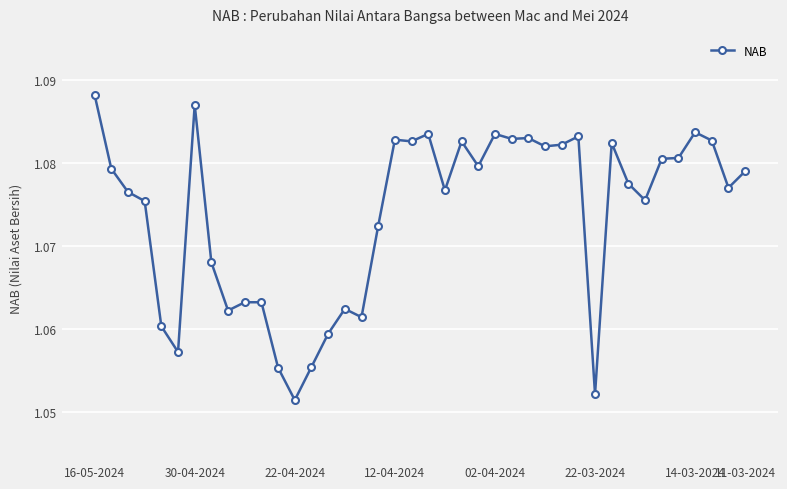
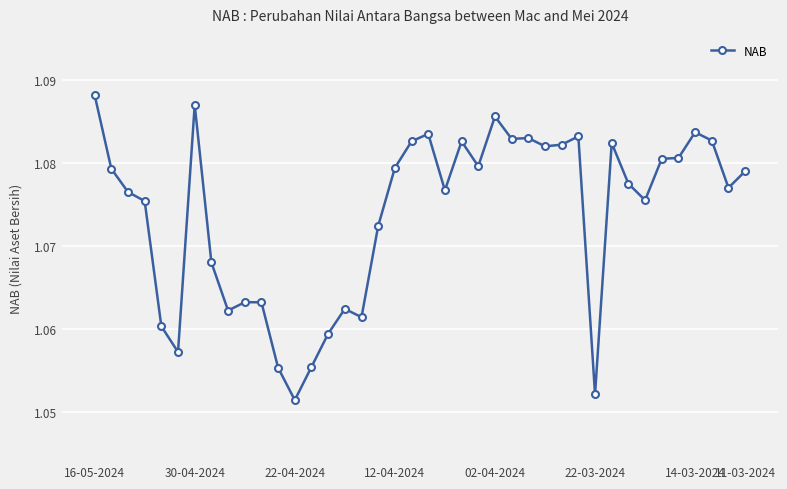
12-04-2024: 1.083 -> 1.079
02-04-2024: 1.084 -> 1.086
